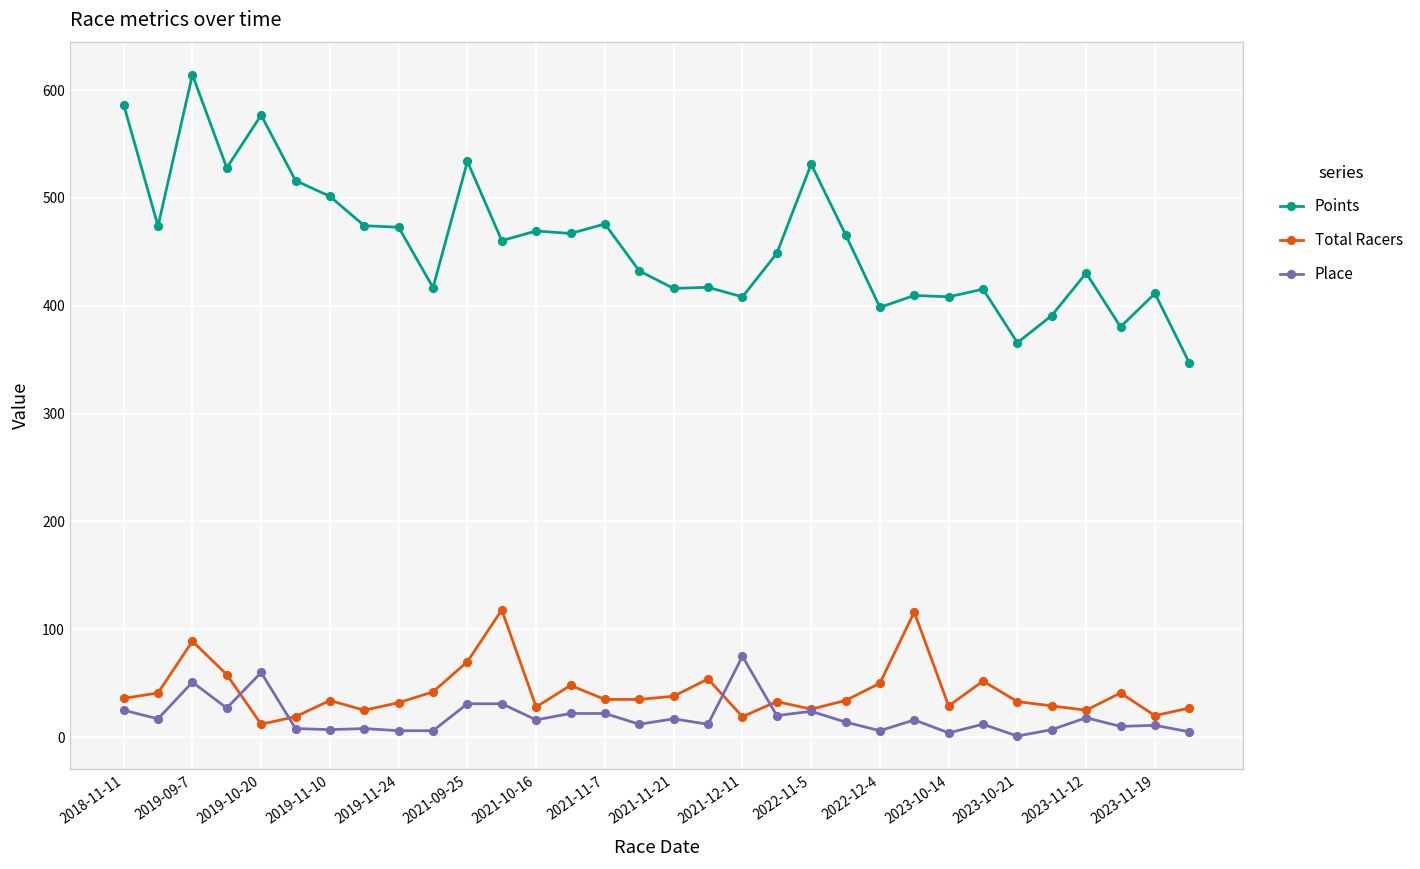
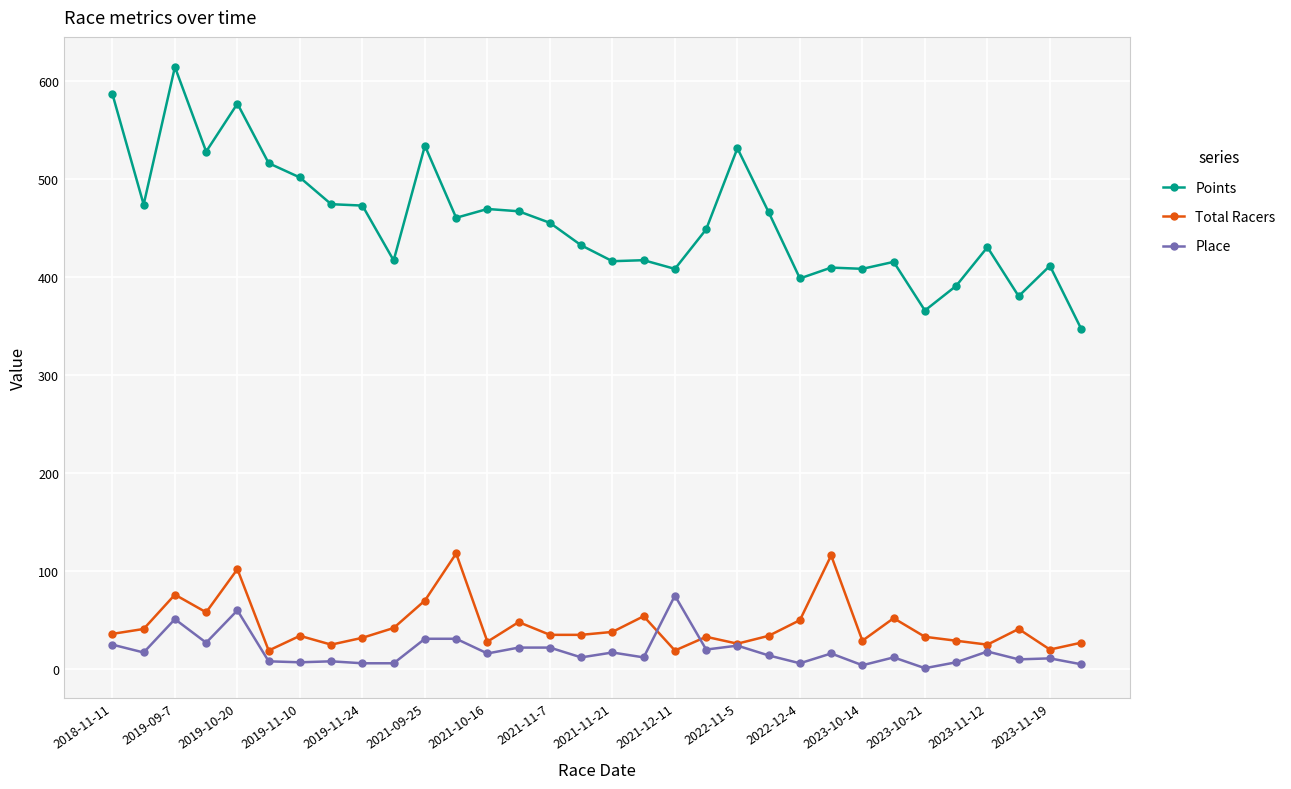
Total Racers, 2019-09-7: 90 -> 80
Total Racers, 2019-10-20: 10 -> 100
Points, 2021-11-7: 480 -> 460
